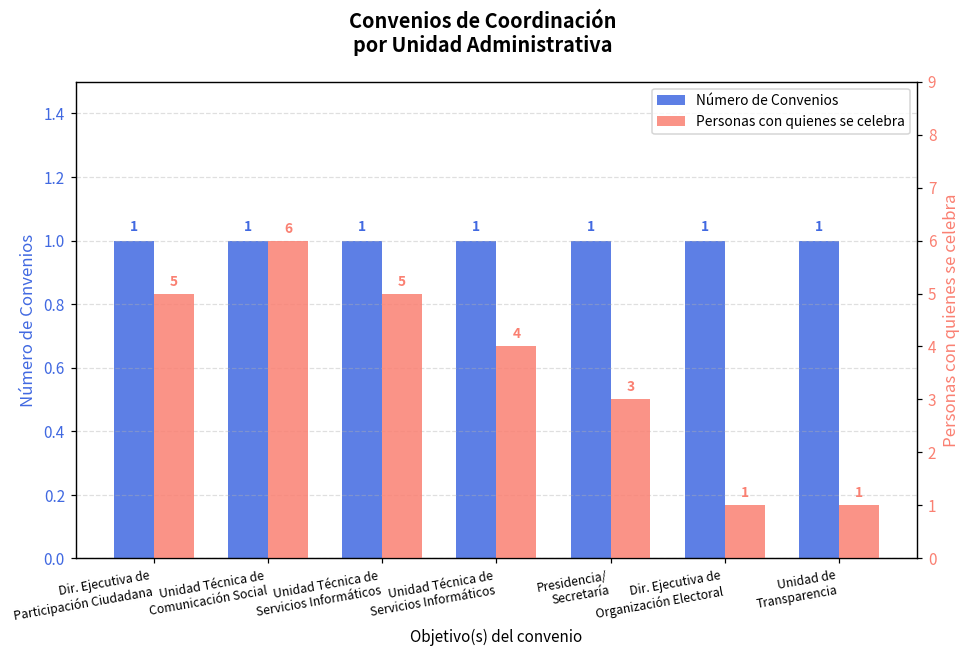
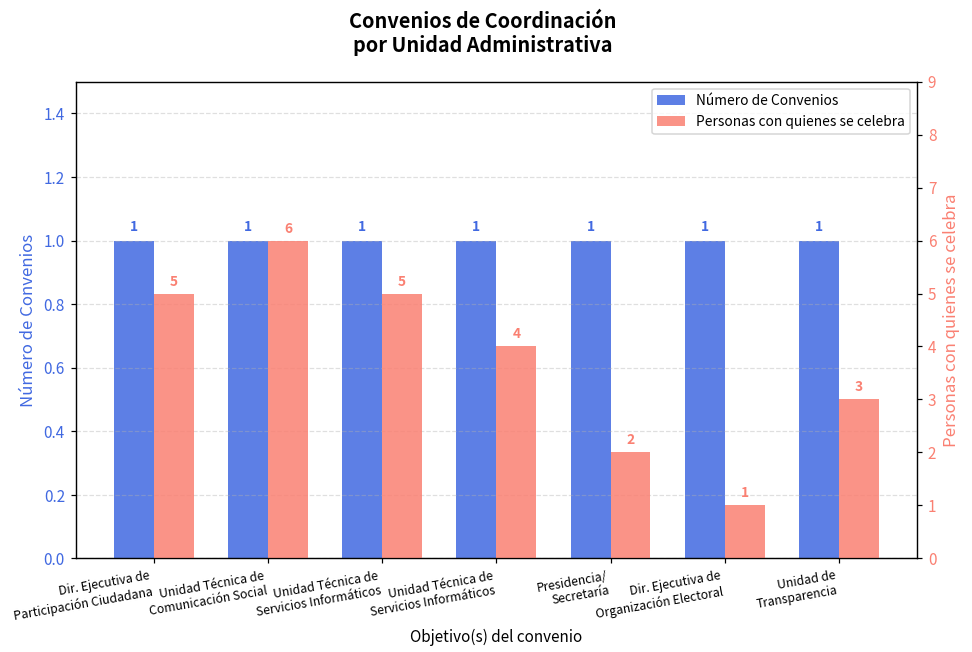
Personas con quienes se celebra, Presidencia/ Secretaría: 3 -> 2
Personas con quienes se celebra, Unidad de Transparencia: 1 -> 3
